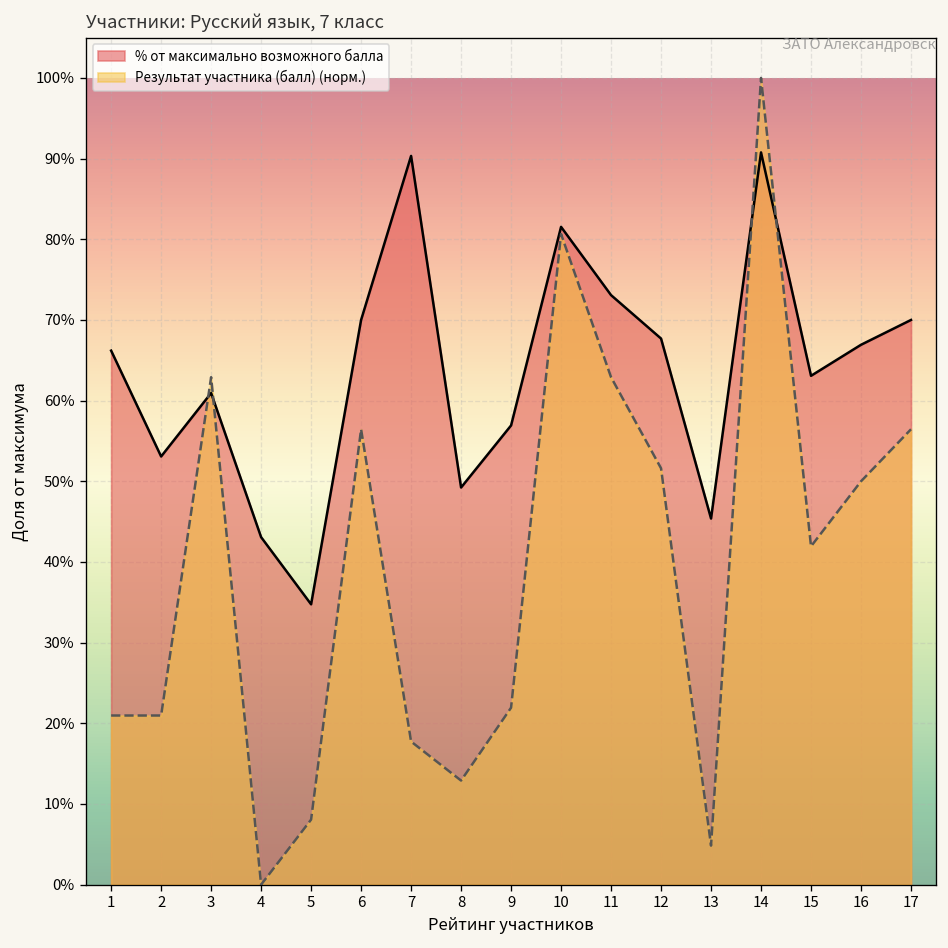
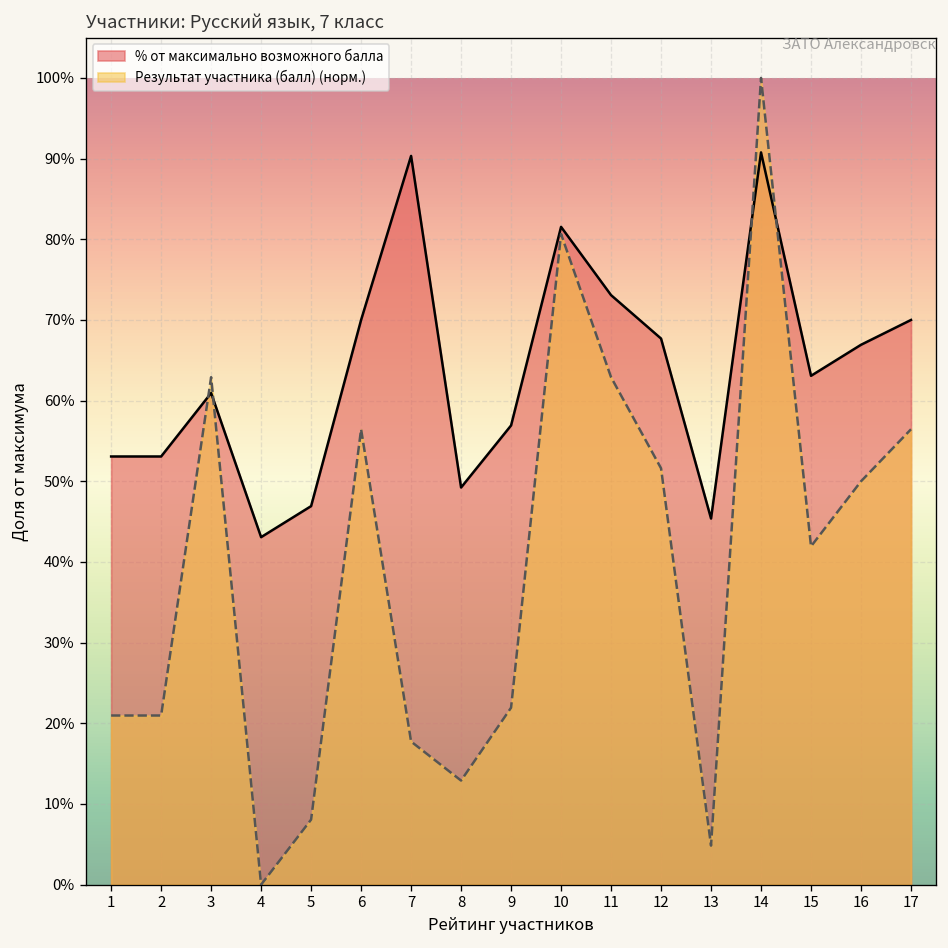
% от максимально возможного балла, 1: 66% -> 53%
% от максимально возможного балла, 5: 35% -> 47%
